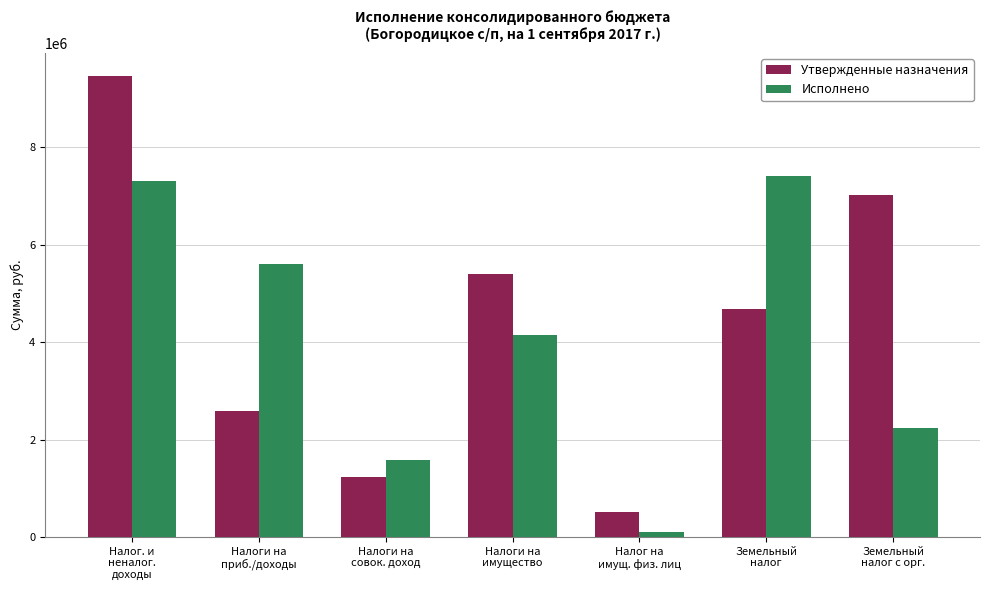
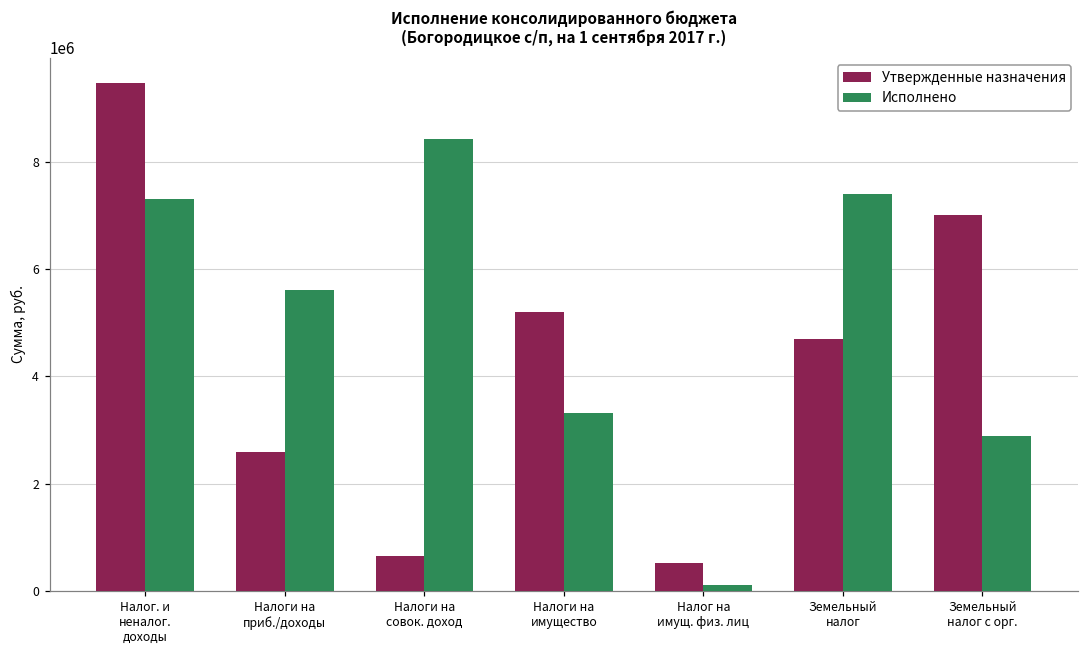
Утвержденные назначения, Налоги на совок. доход: 1200000 -> 700000
Исполнено, Налоги на совок. доход: 1600000 -> 8400000
Утвержденные назначения, Налоги на имущество: 5400000 -> 5200000
Исполнено, Налоги на имущество: 4200000 -> 3300000
Исполнено, Земельный налог с орг.: 2200000 -> 2900000
